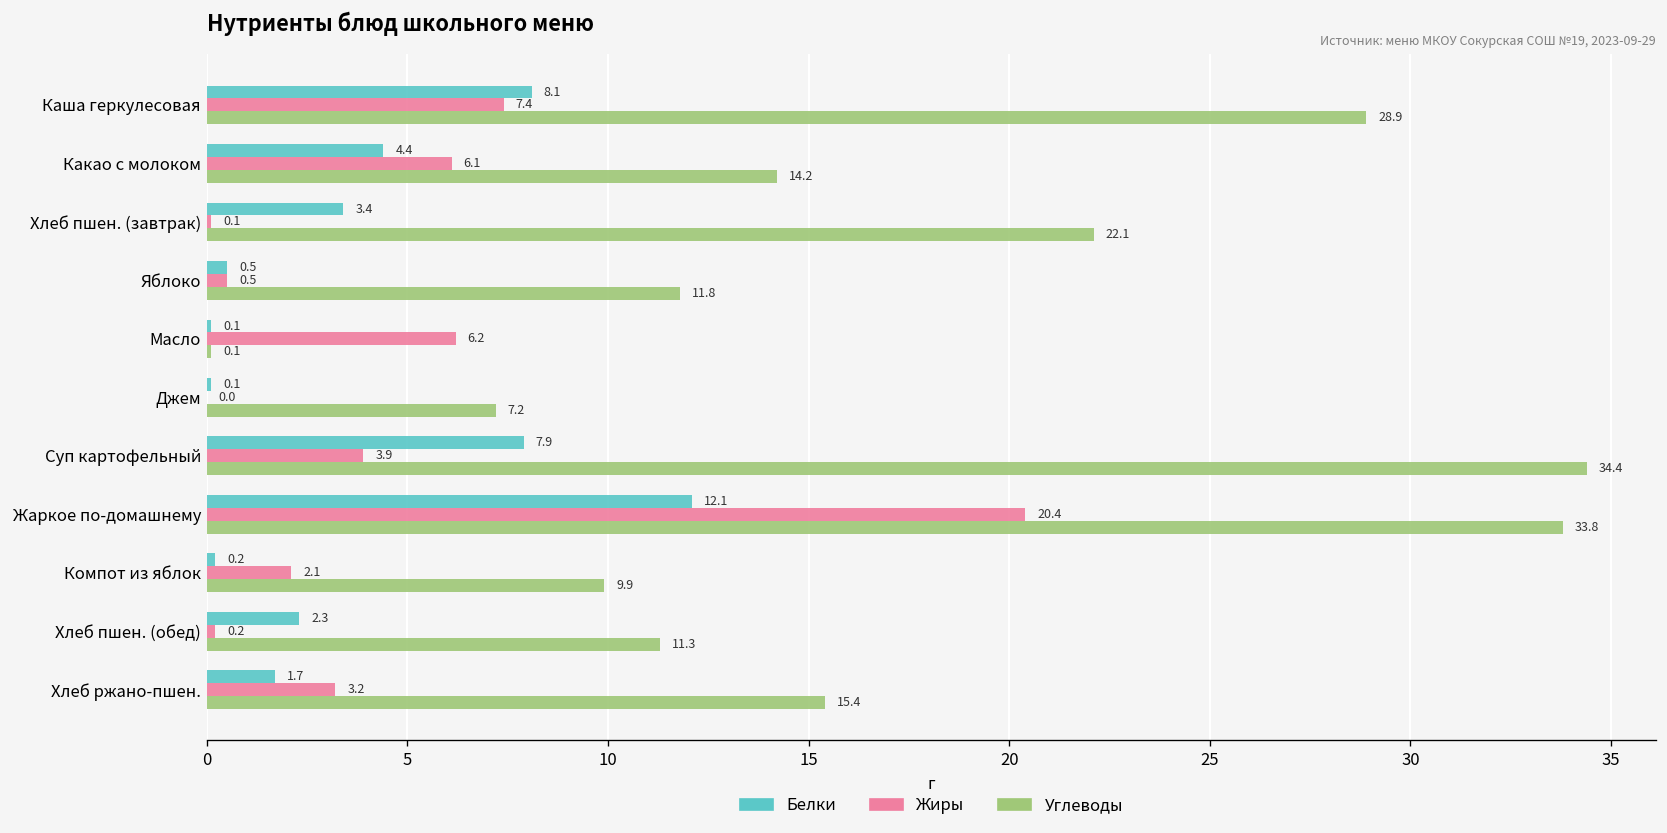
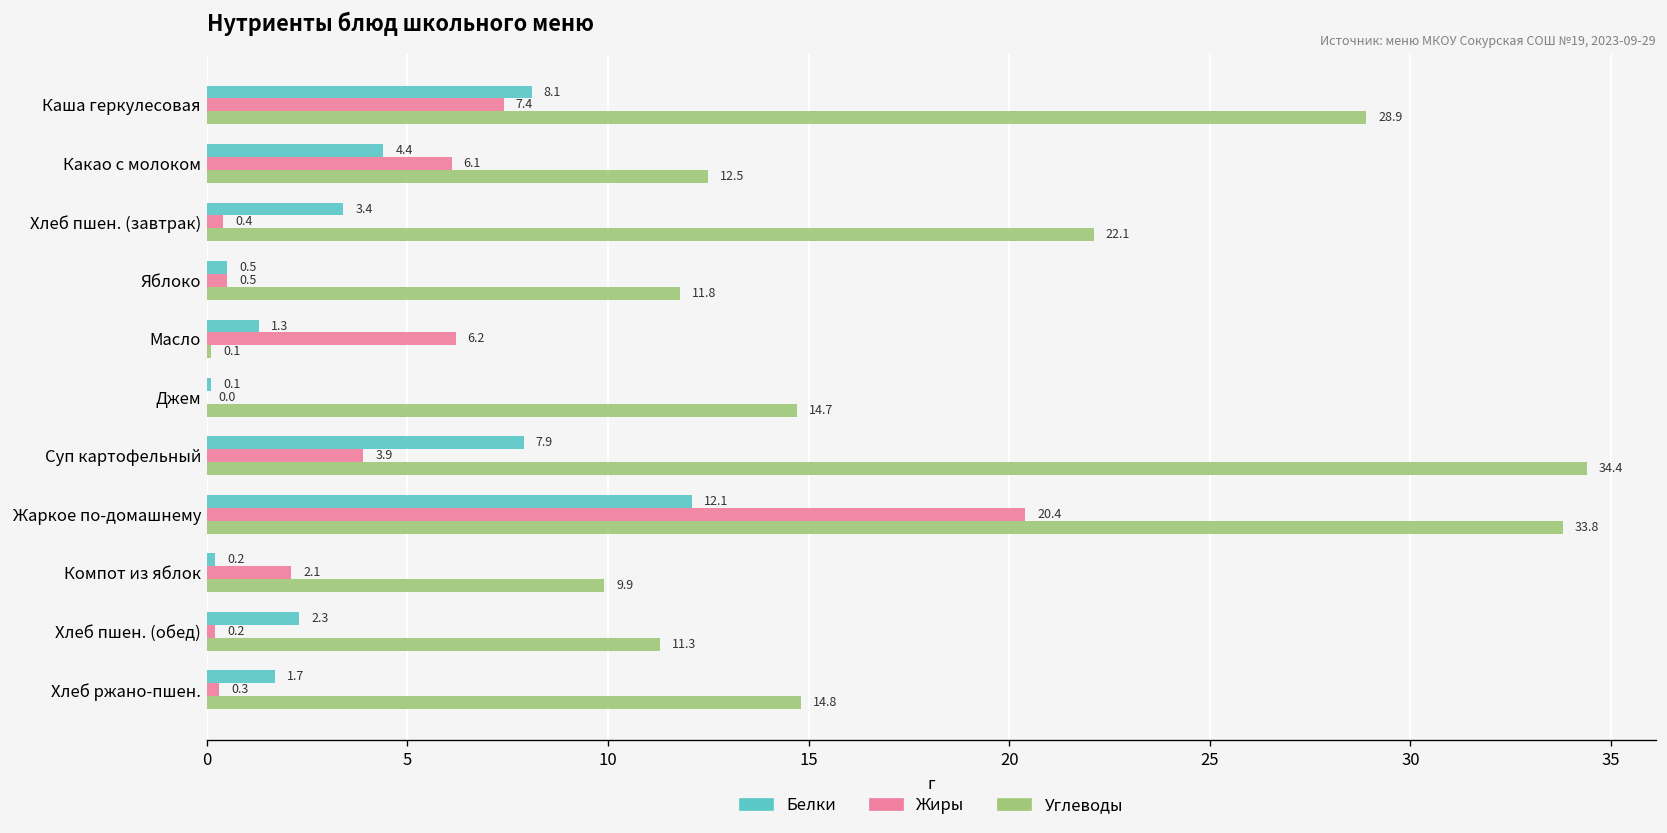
Углеводы, Какао с молоком: 14.2 -> 12.5
Жиры, Хлеб пшен. (завтрак): 0.1 -> 0.4
Белки, Масло: 0.1 -> 1.3
Углеводы, Джем: 7.2 -> 14.7
Жиры, Хлеб ржано-пшен.: 3.2 -> 0.3
Углеводы, Хлеб ржано-пшен.: 15.4 -> 14.8
